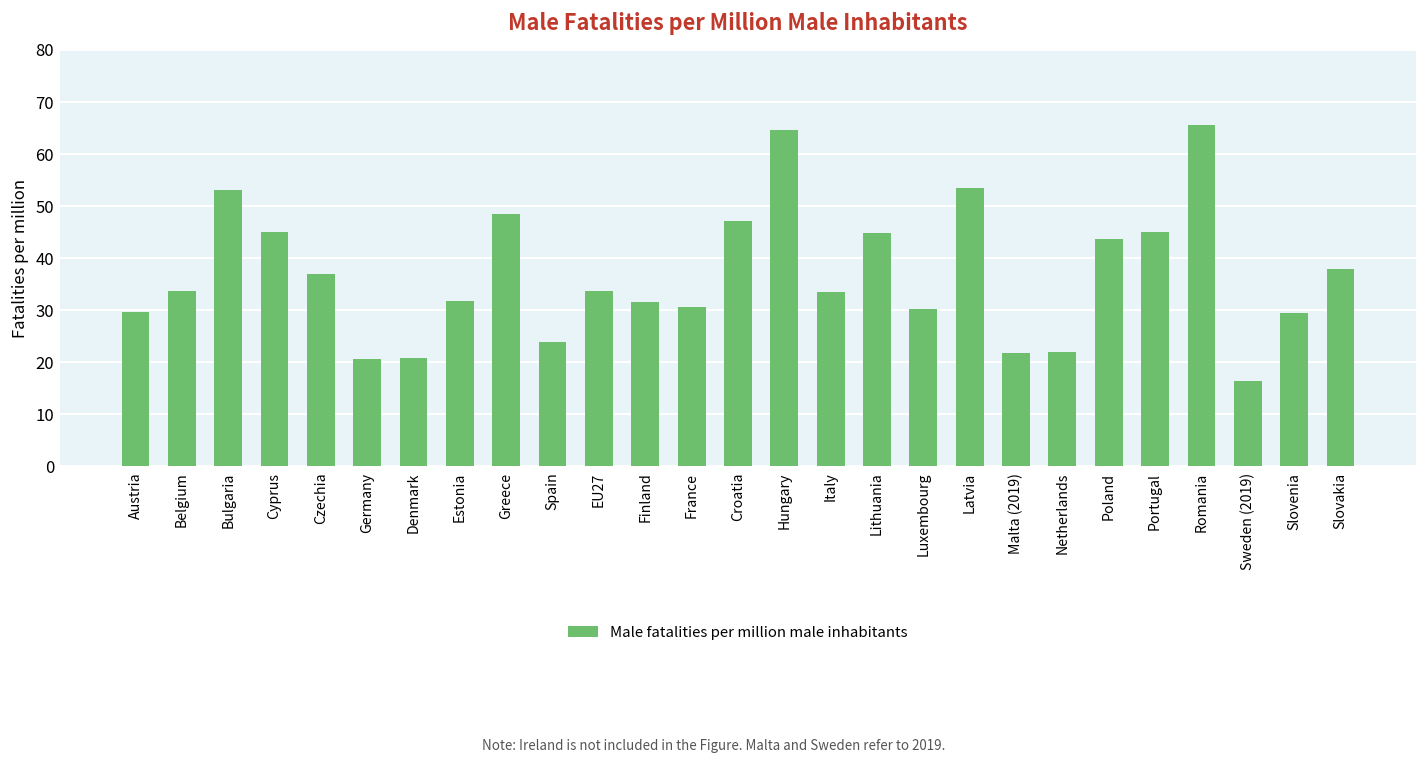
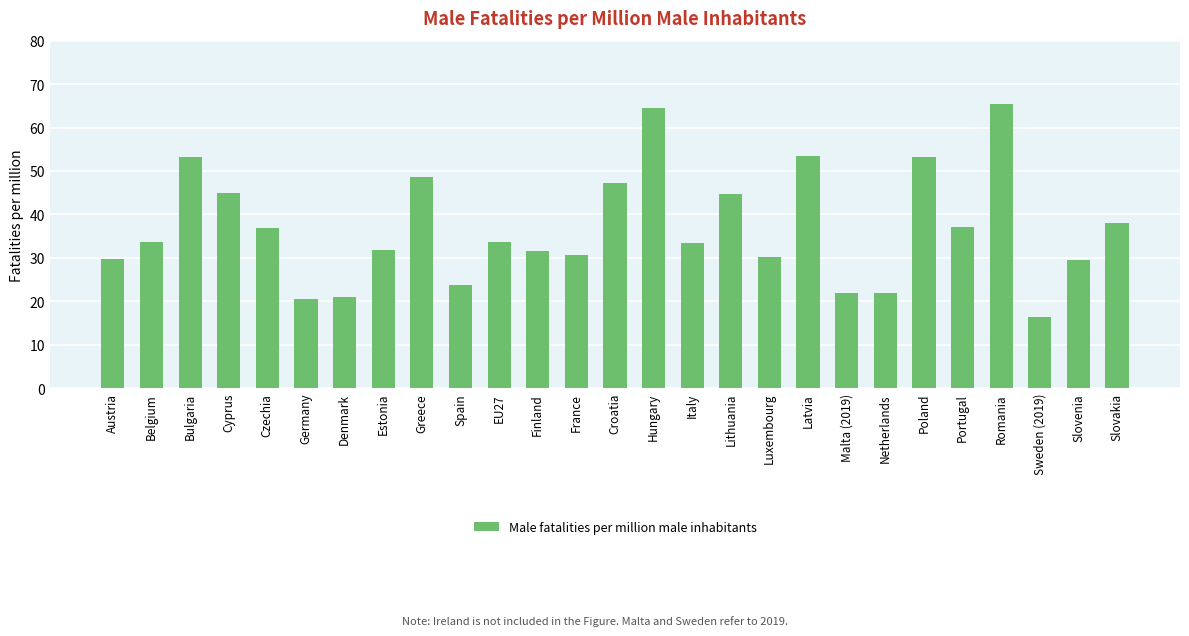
Poland: 44 -> 53
Portugal: 45 -> 37
